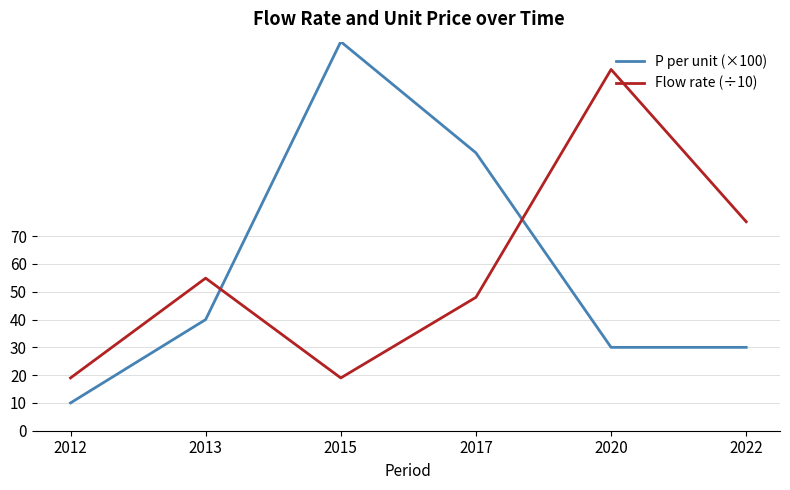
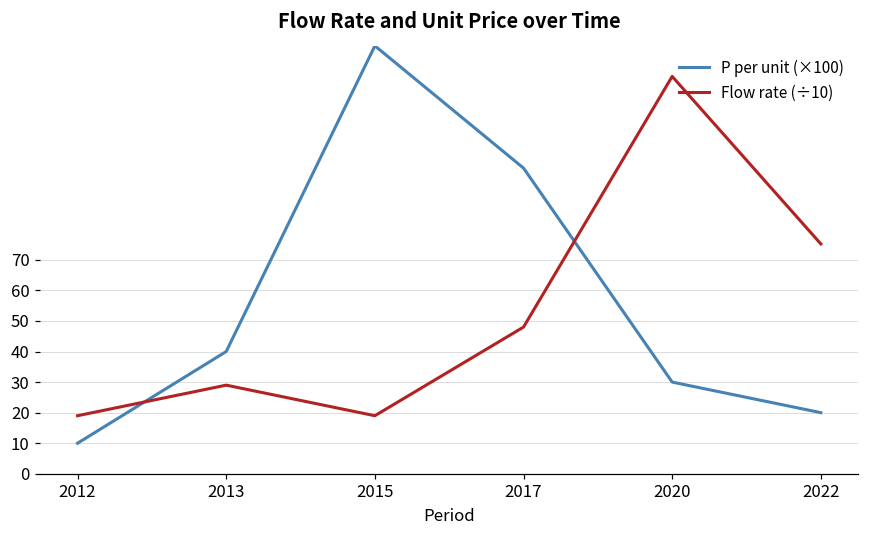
Flow rate (÷10), 2013: 55 -> 29
P per unit (×100), 2022: 30 -> 20
